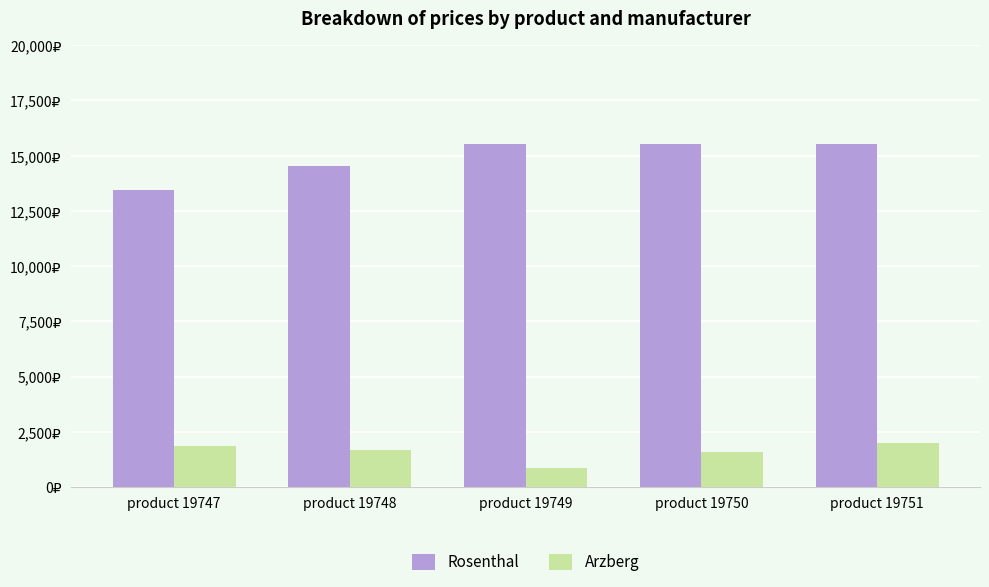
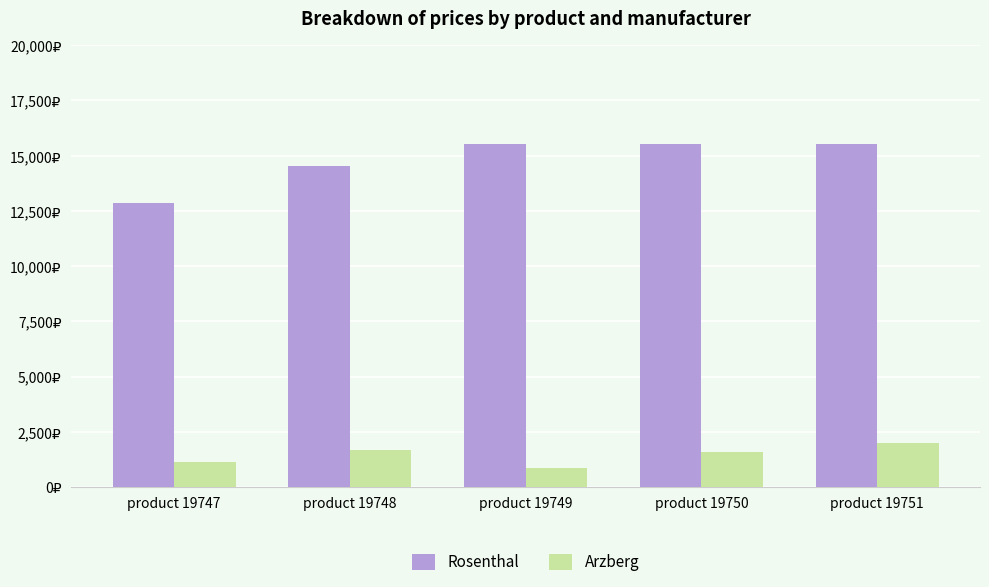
Rosenthal, product 19747: 13,400₽ -> 12,800₽
Arzberg, product 19747: 1,900₽ -> 1,100₽
